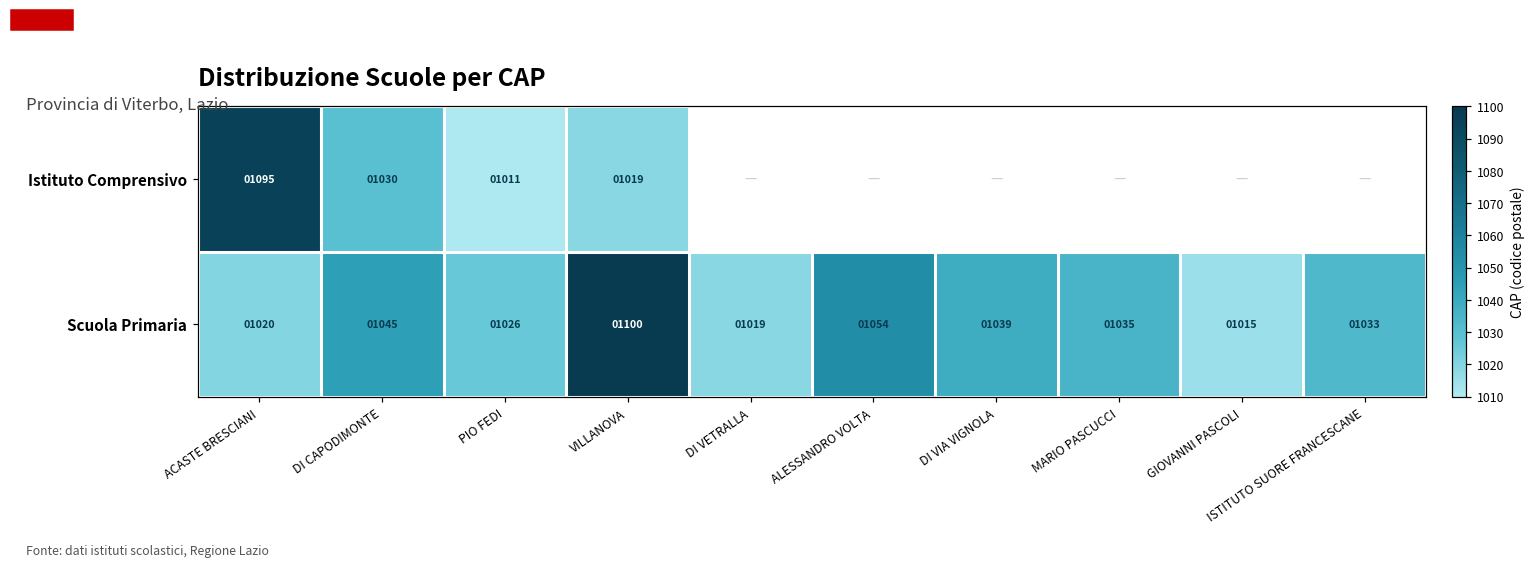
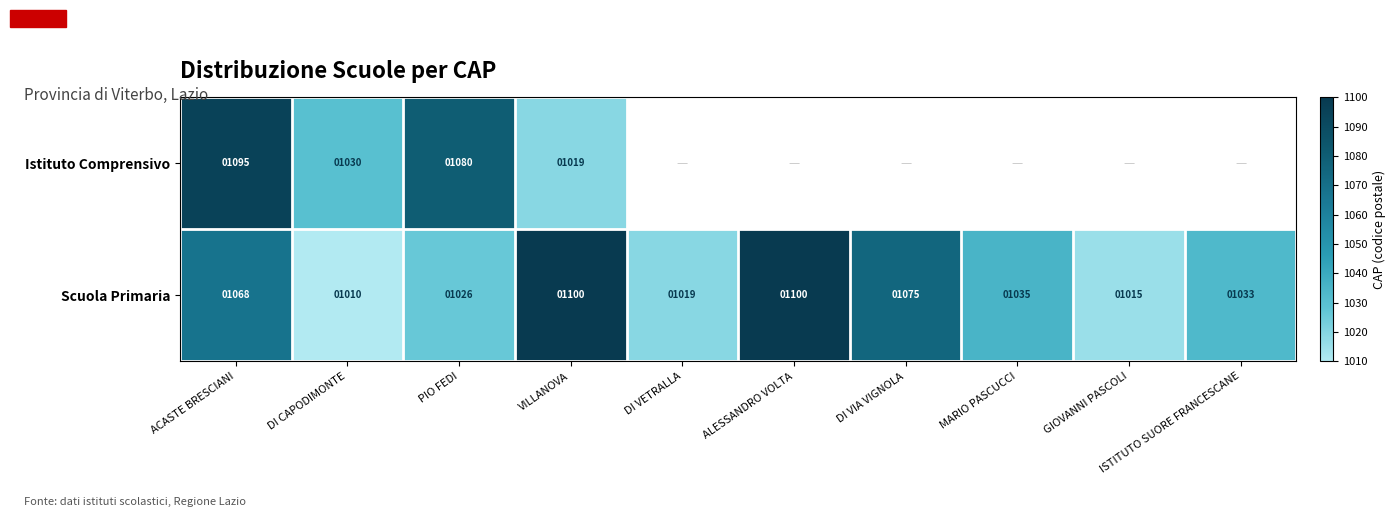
Istituto Comprensivo, PIO FEDI: 01011 -> 01080
Scuola Primaria, ACASTE BRESCIANI: 01020 -> 01068
Scuola Primaria, DI CAPODIMONTE: 01045 -> 01010
Scuola Primaria, ALESSANDRO VOLTA: 01054 -> 01100
Scuola Primaria, DI VIA VIGNOLA: 01039 -> 01075
